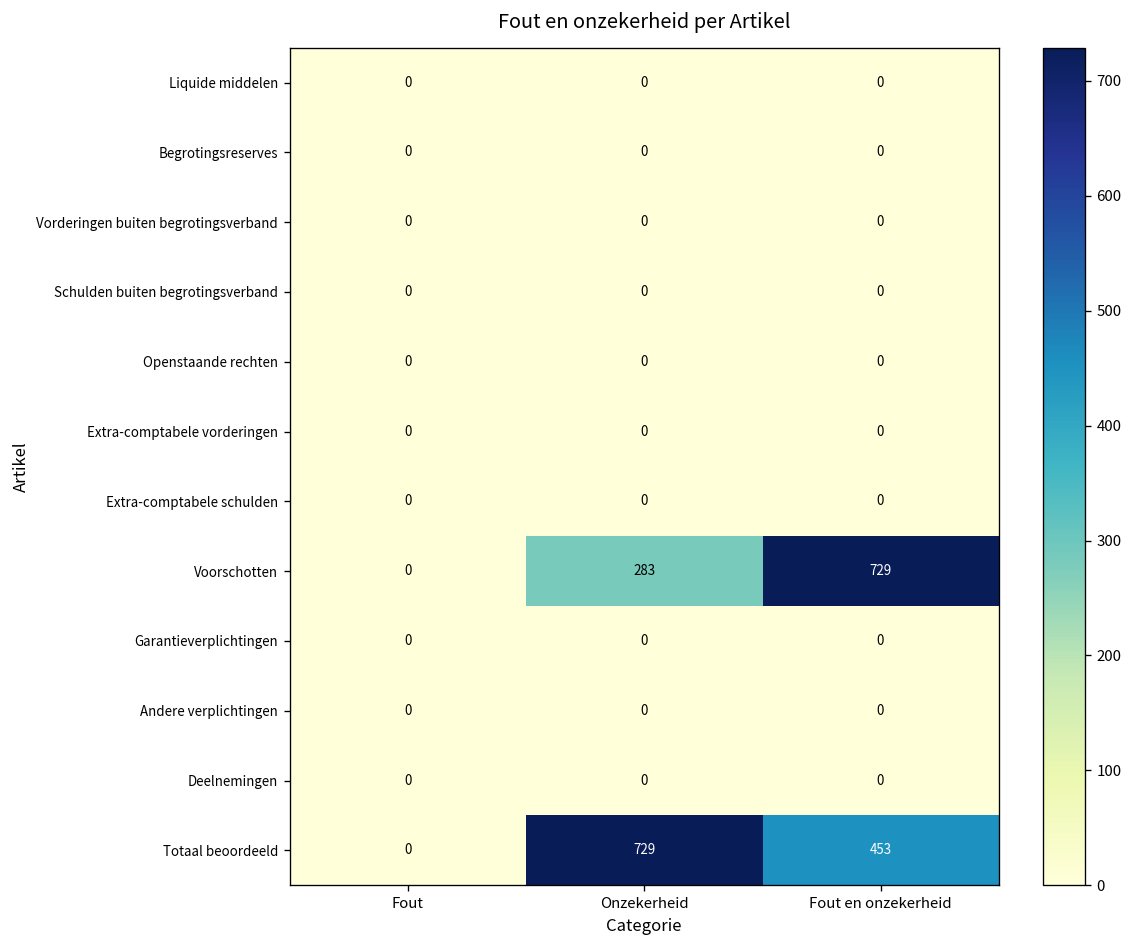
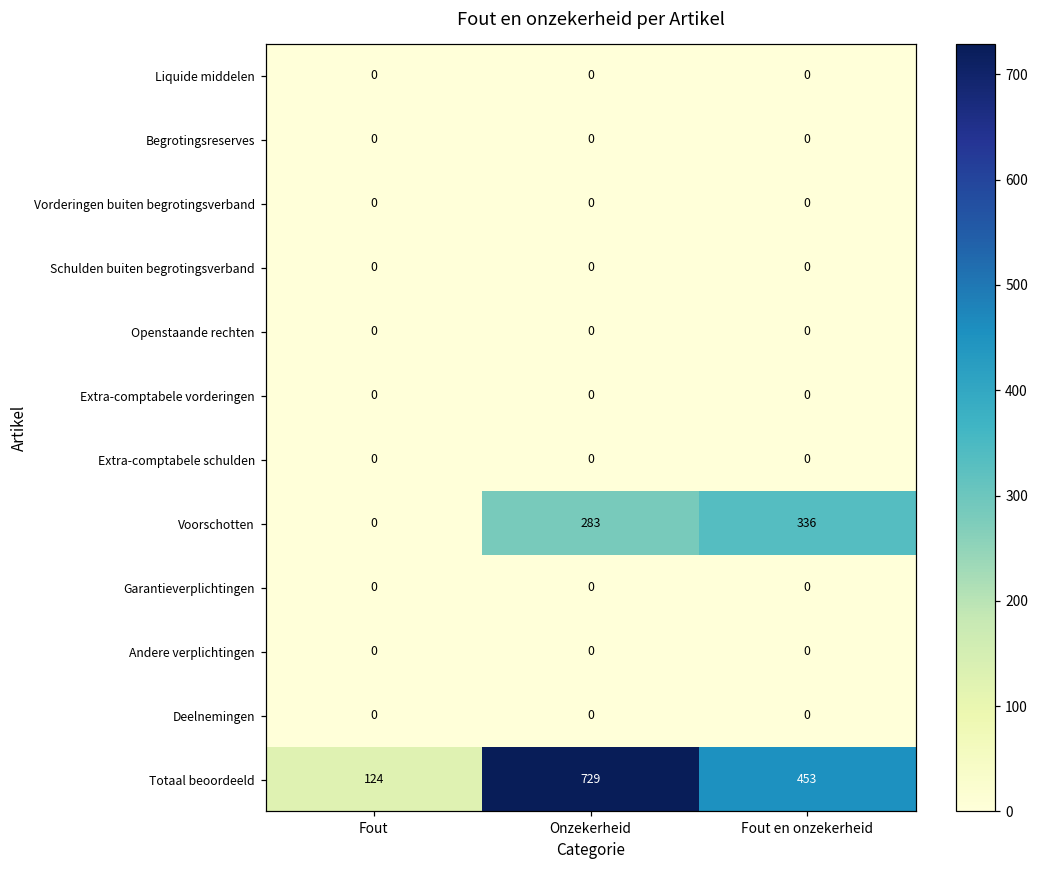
Voorschotten, Fout en onzekerheid: 729 -> 336
Totaal beoordeeld, Fout: 0 -> 124
